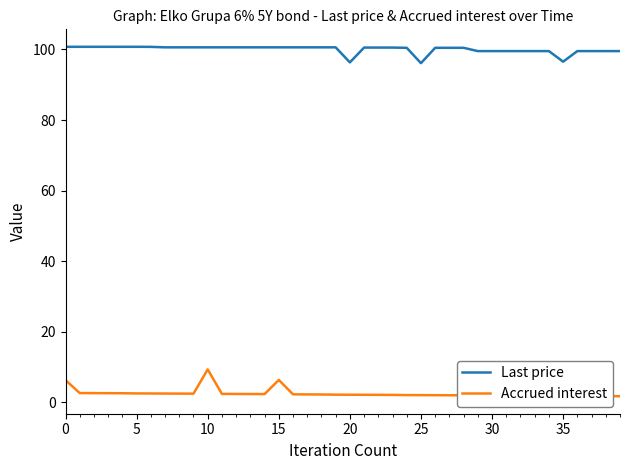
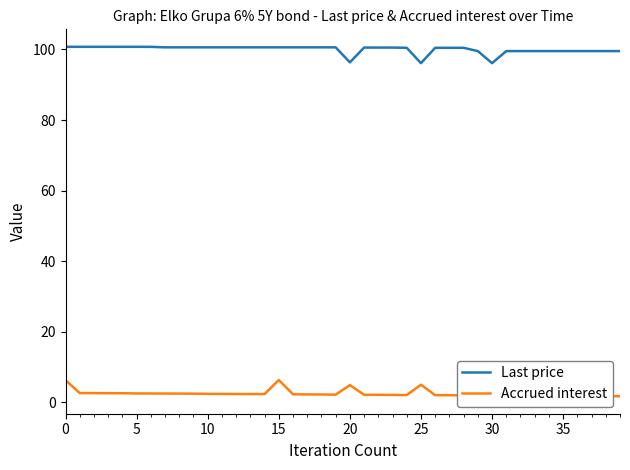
Accrued interest, 10: 9 -> 2
Accrued interest, 20: 2 -> 5
Accrued interest, 25: 2 -> 5
Last price, 30: 100 -> 96
Last price, 35: 97 -> 100
